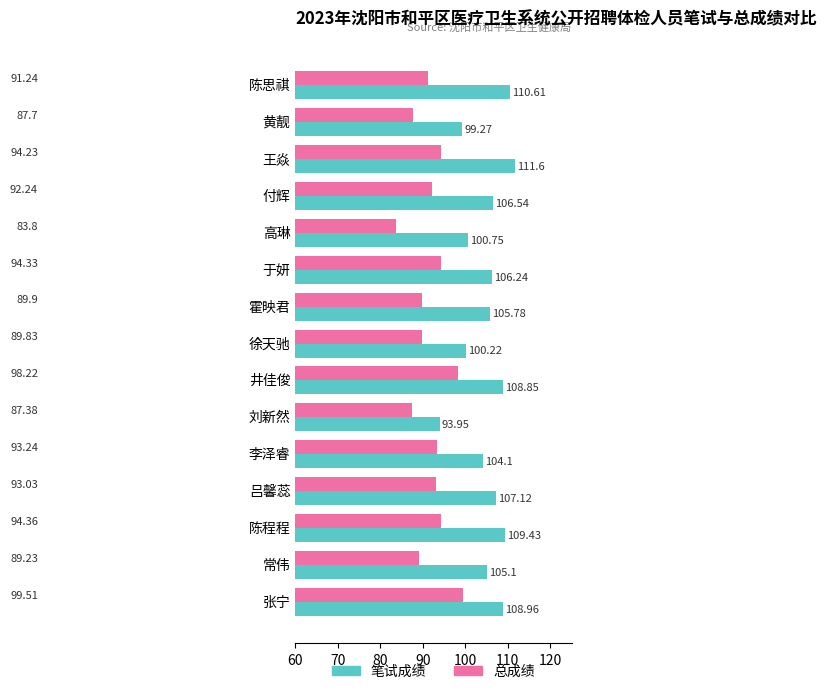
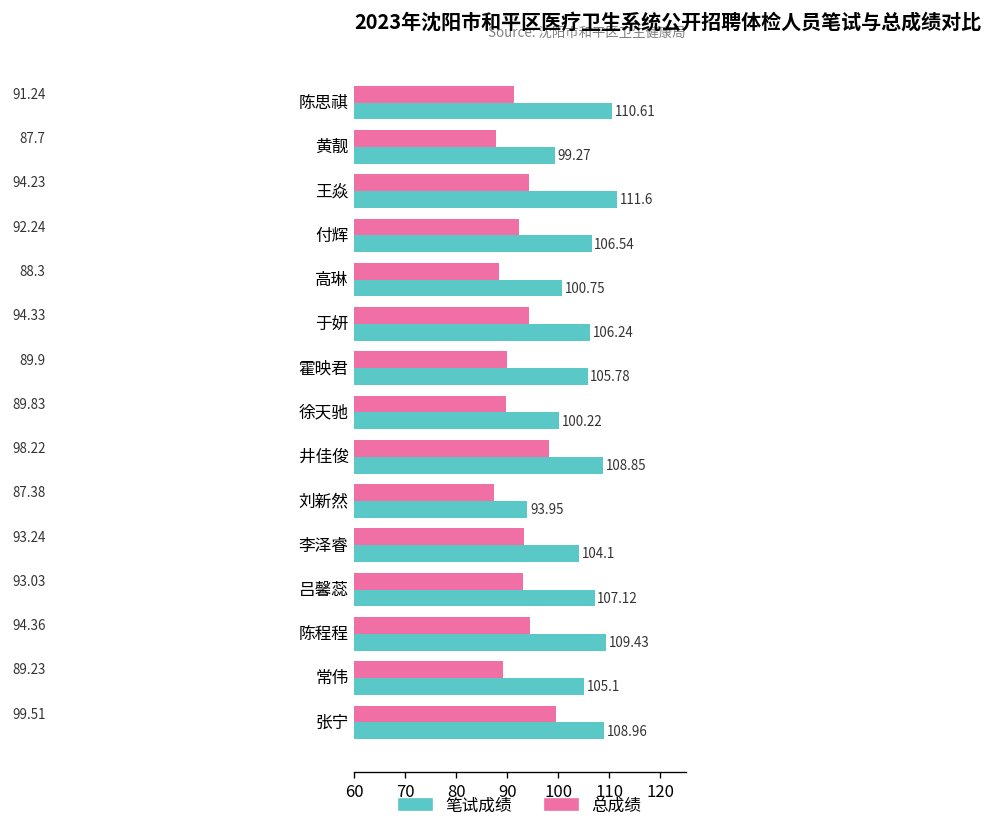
总成绩, 高琳: 83.8 -> 88.3
